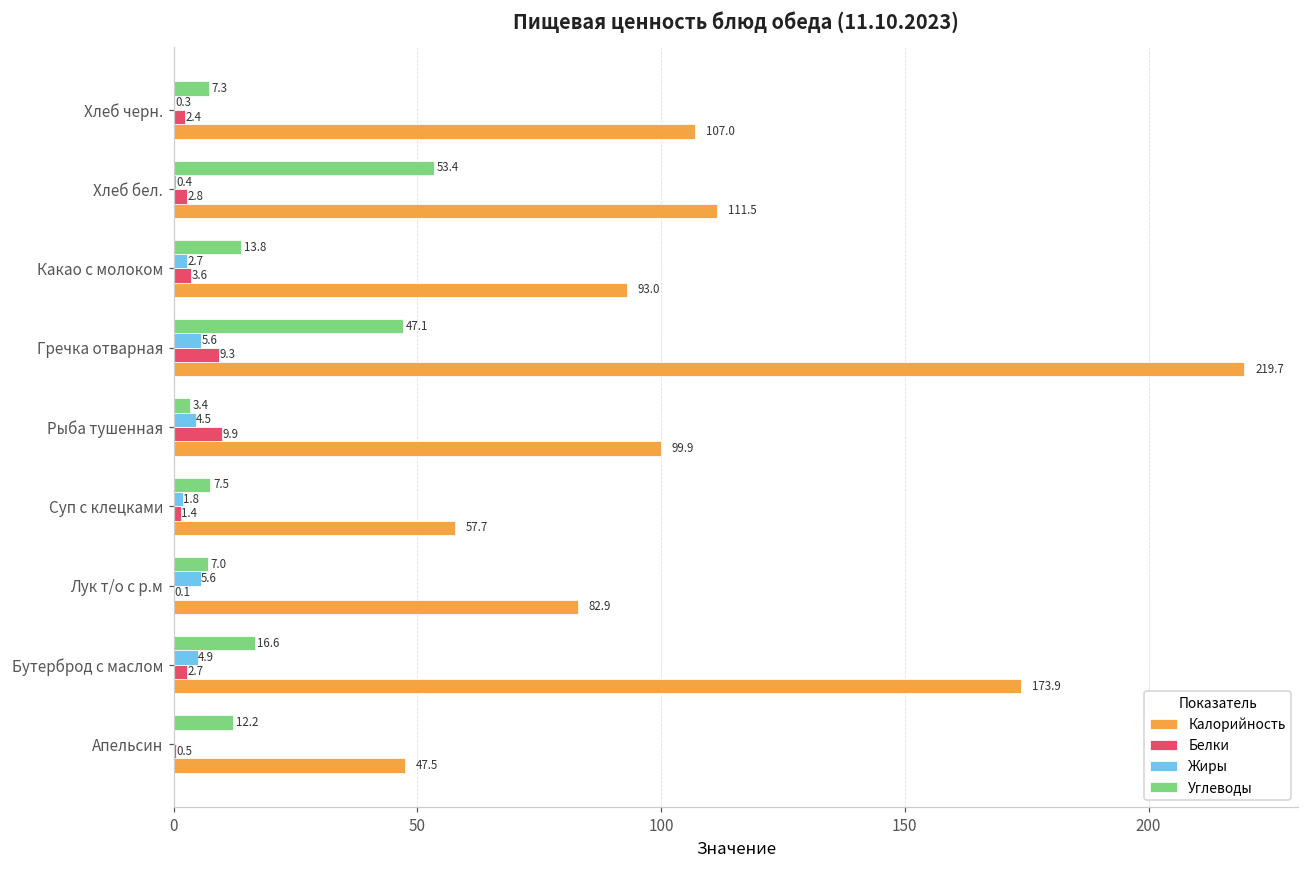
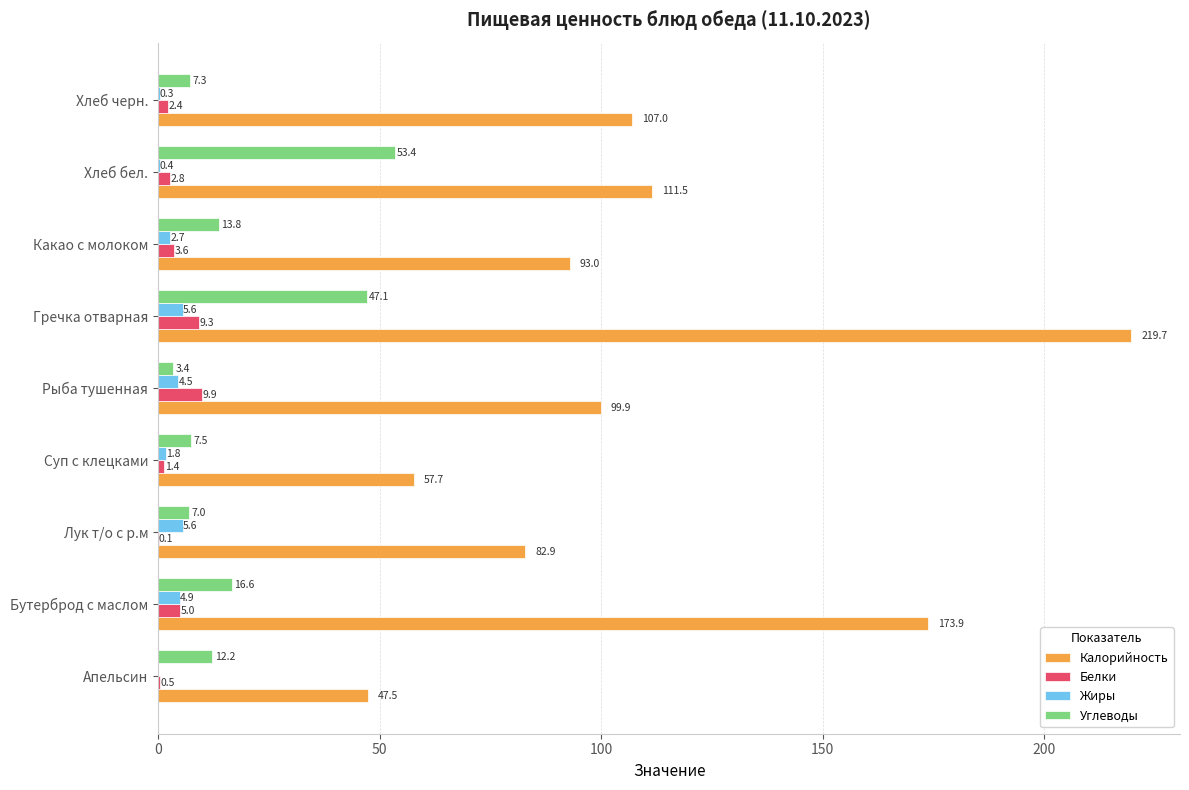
Белки, Бутерброд с маслом: 2.7 -> 5.0
